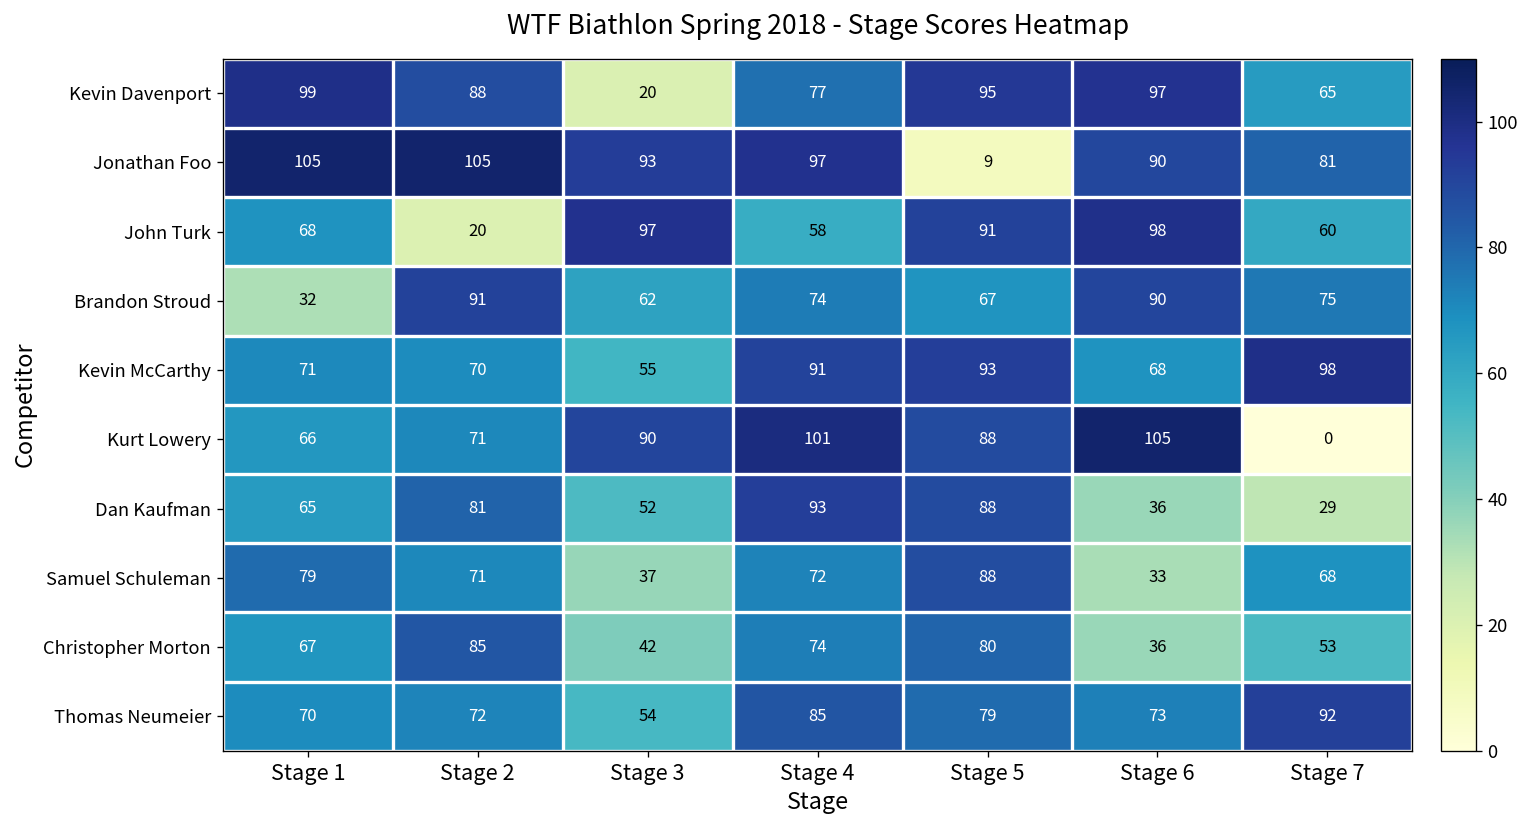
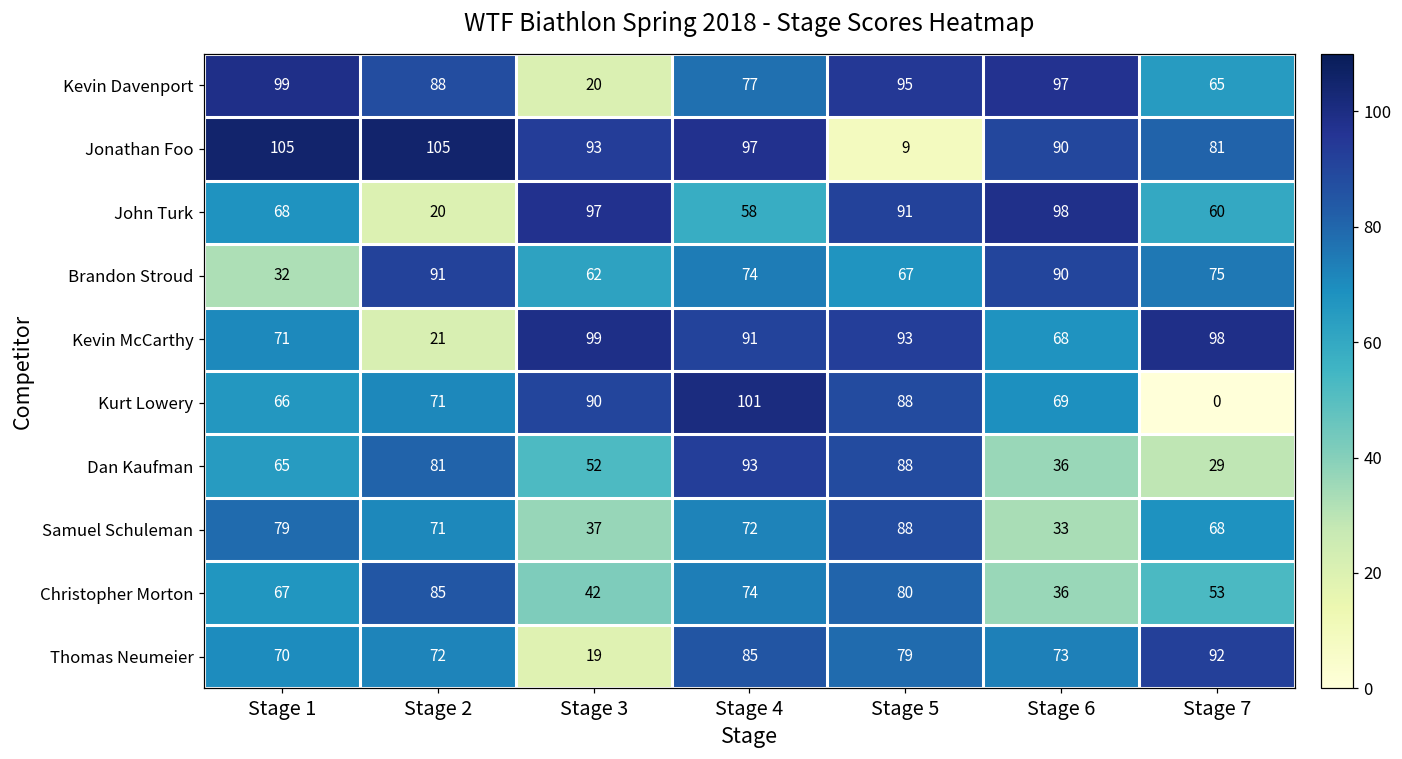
Kevin McCarthy, Stage 2: 70 -> 21
Kevin McCarthy, Stage 3: 55 -> 99
Kurt Lowery, Stage 6: 105 -> 69
Thomas Neumeier, Stage 3: 54 -> 19
